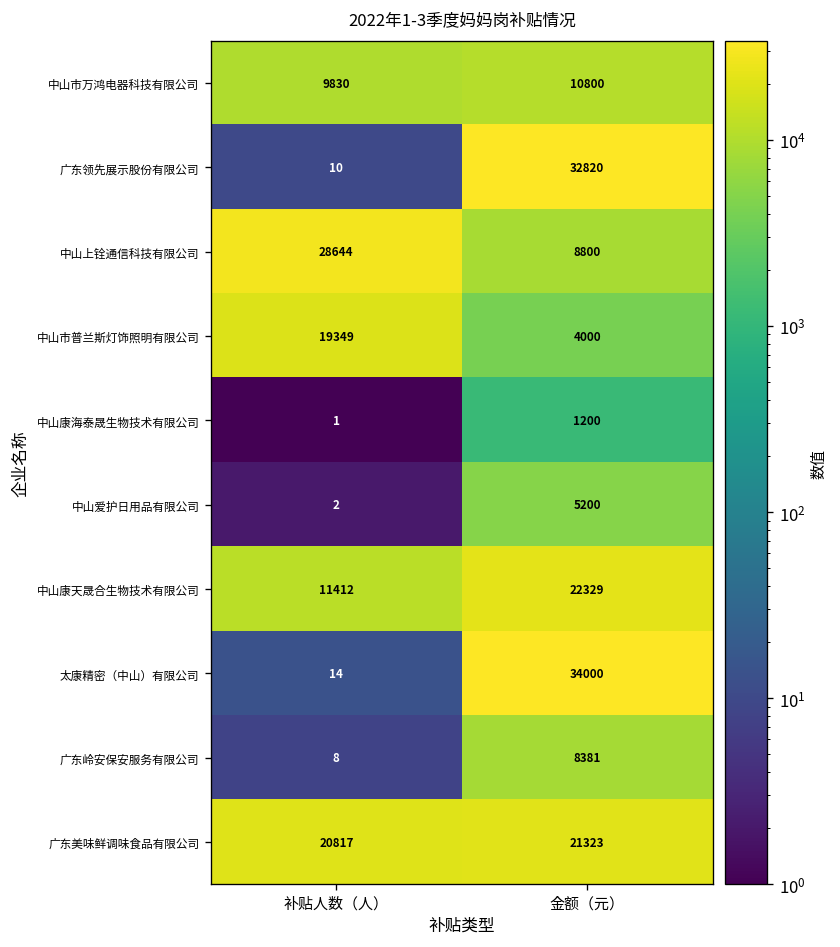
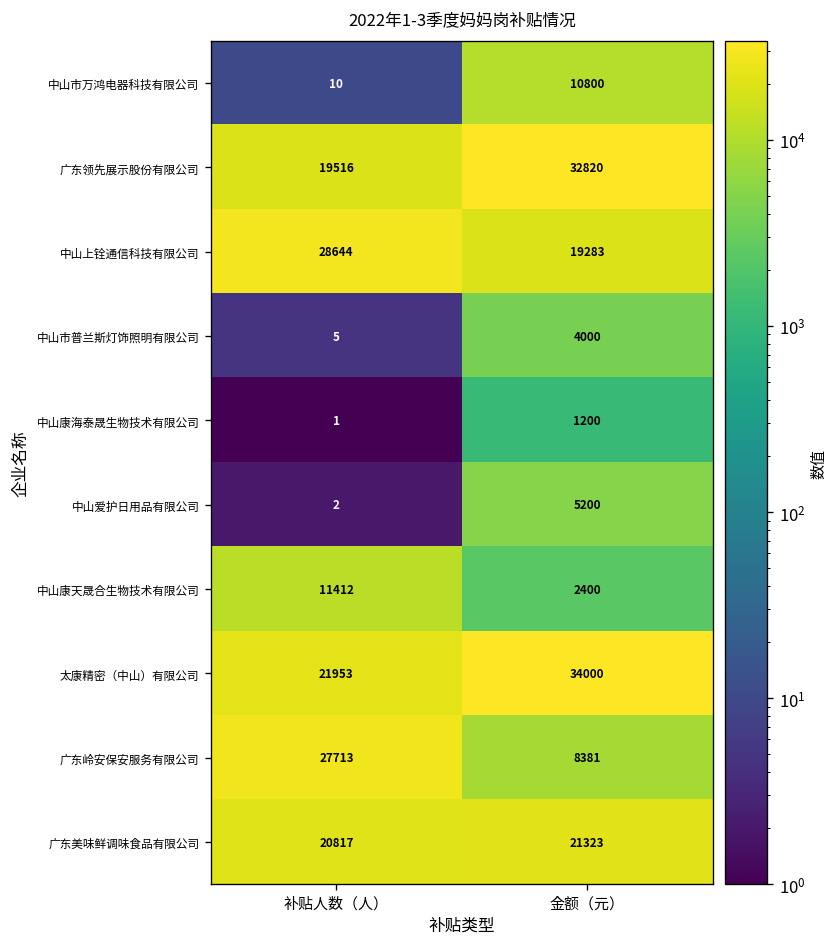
中山市万鸿电器科技有限公司, 补贴人数（人）: 9830 -> 10
广东领先展示股份有限公司, 补贴人数（人）: 10 -> 19516
中山上铨通信科技有限公司, 金额（元）: 8800 -> 19283
中山市普兰斯灯饰照明有限公司, 补贴人数（人）: 19349 -> 5
中山康天晟合生物技术有限公司, 金额（元）: 22329 -> 2400
太康精密（中山）有限公司, 补贴人数（人）: 14 -> 21953
广东岭安保安服务有限公司, 补贴人数（人）: 8 -> 27713
